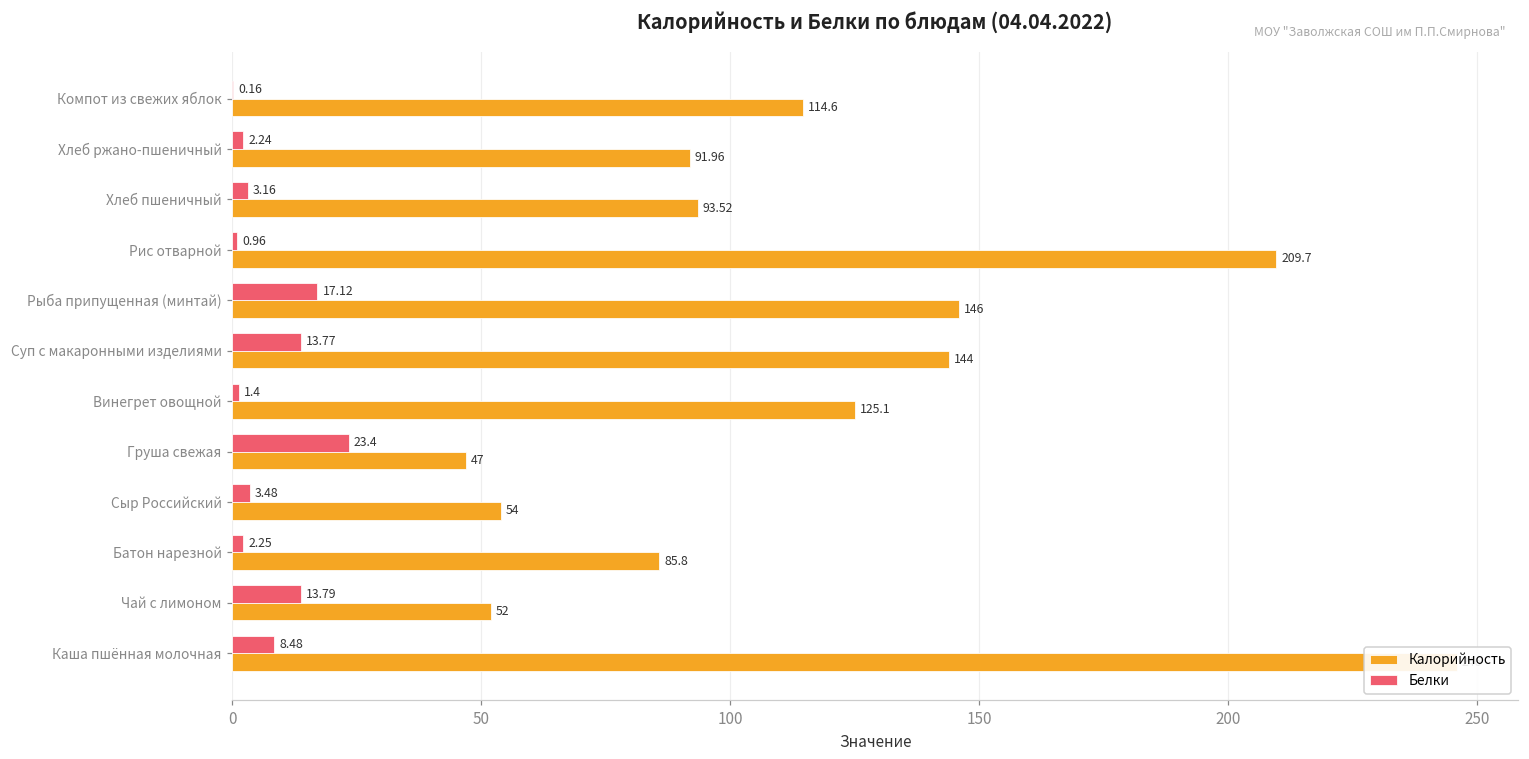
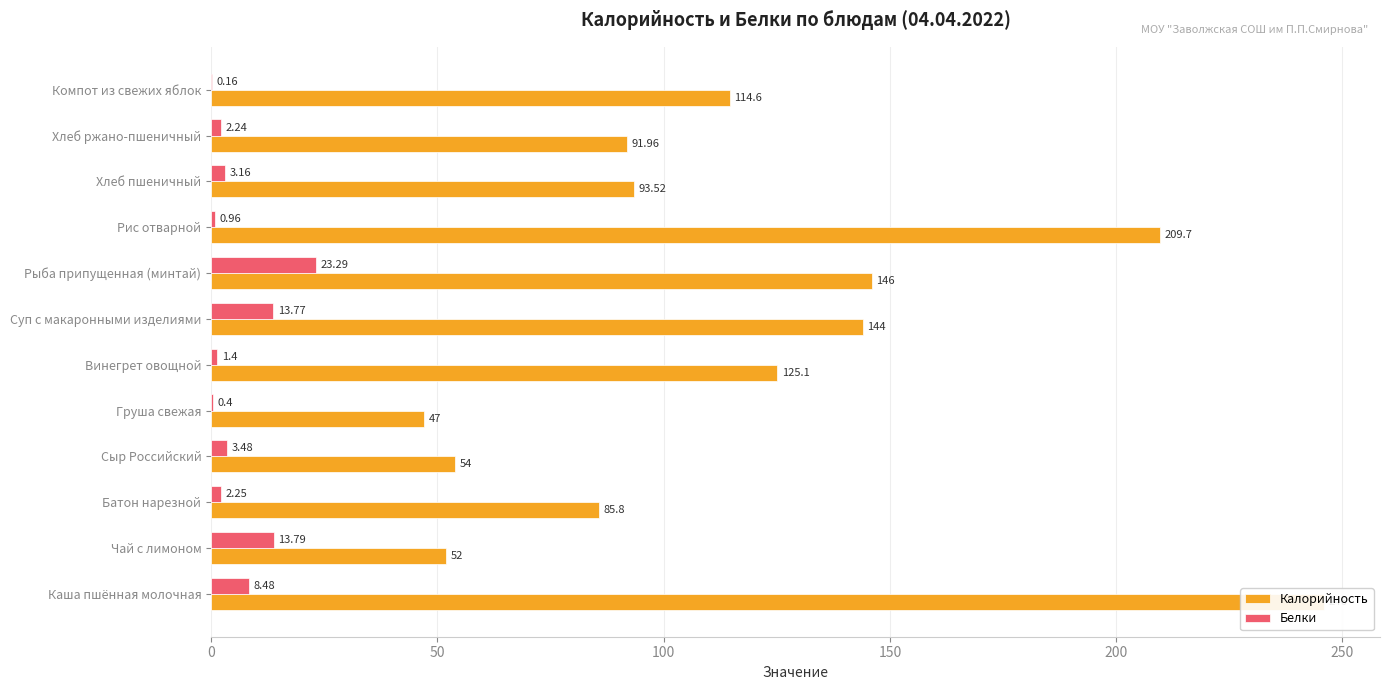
Белки, Рыба припущенная (минтай): 17.12 -> 23.29
Белки, Груша свежая: 23.4 -> 0.4
